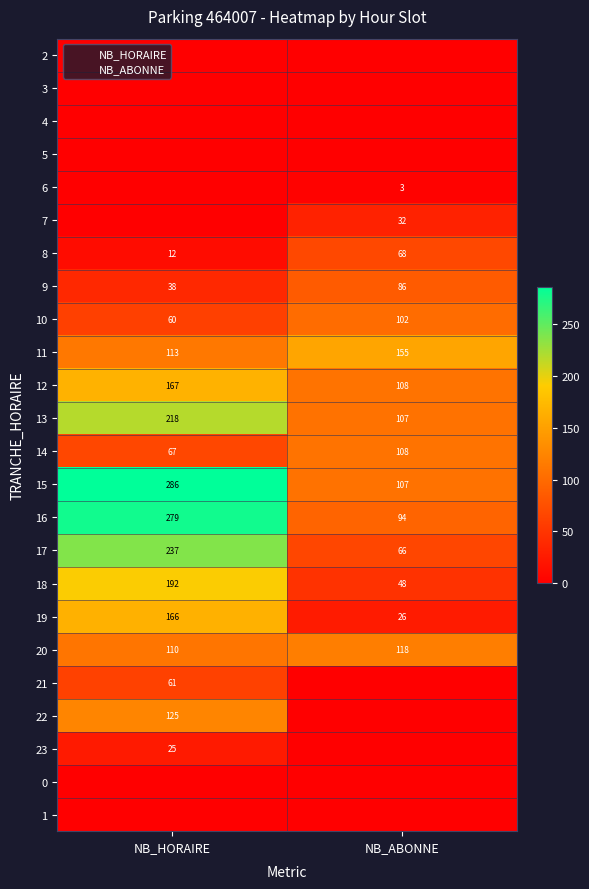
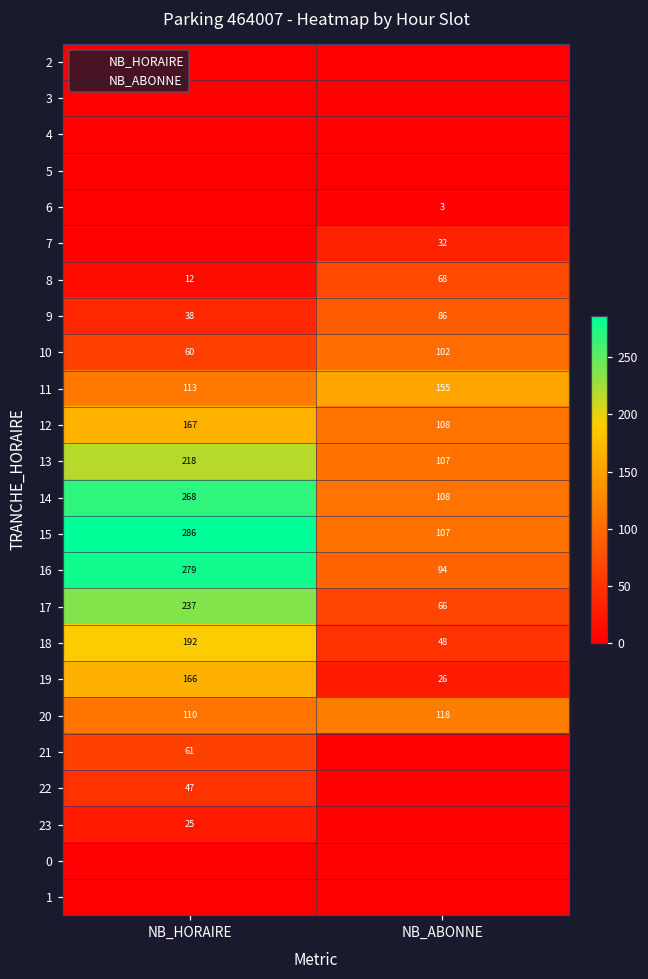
14, NB_HORAIRE: 67 -> 268
22, NB_HORAIRE: 125 -> 47
